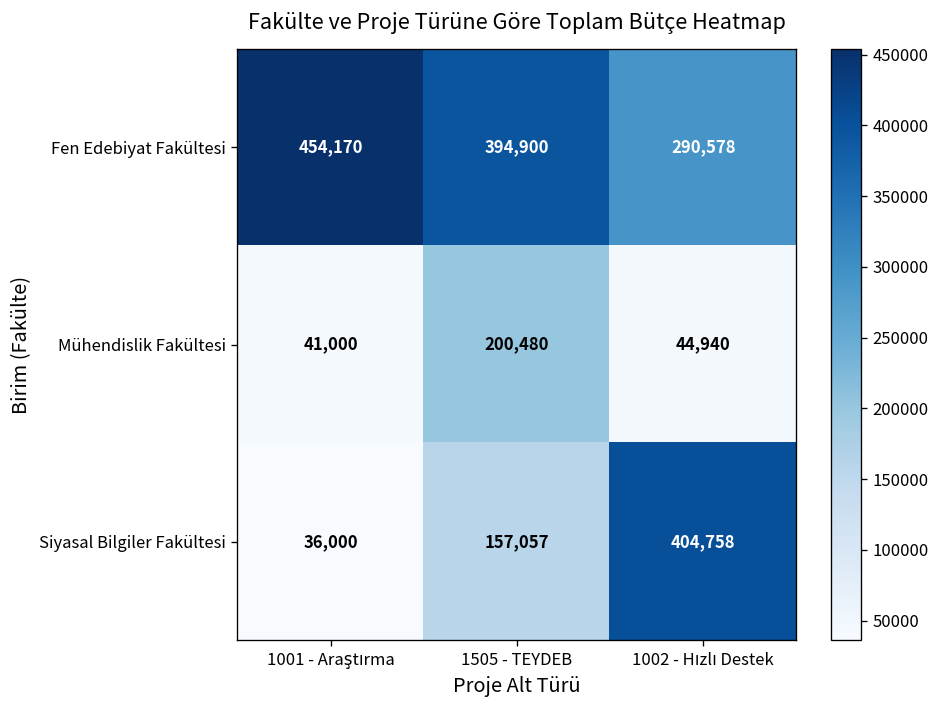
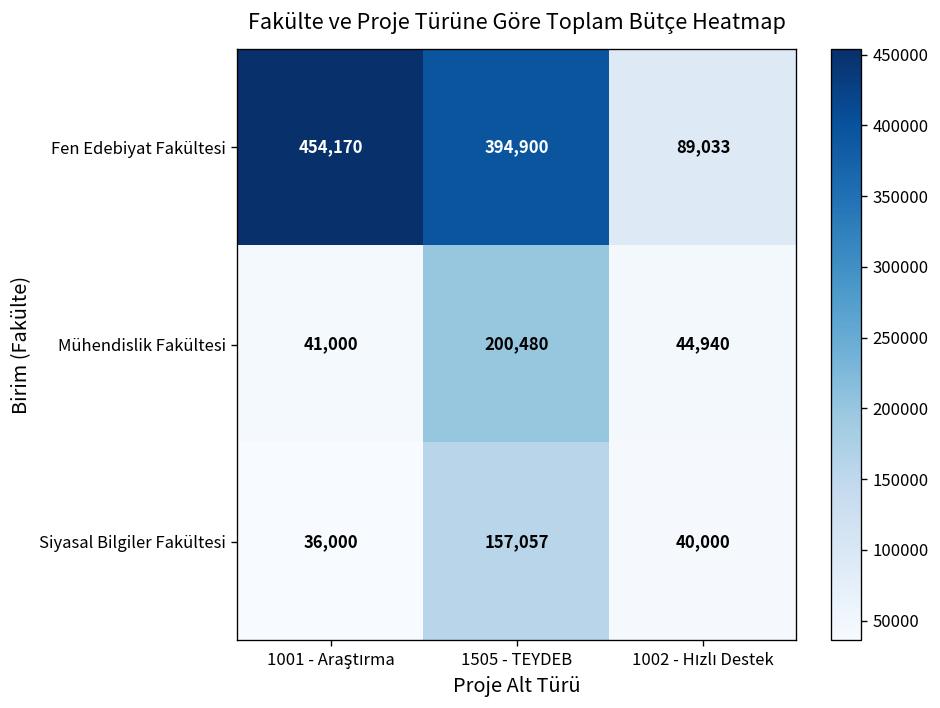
Fen Edebiyat Fakültesi, 1002 - Hızlı Destek: 290,578 -> 89,033
Siyasal Bilgiler Fakültesi, 1002 - Hızlı Destek: 404,758 -> 40,000
